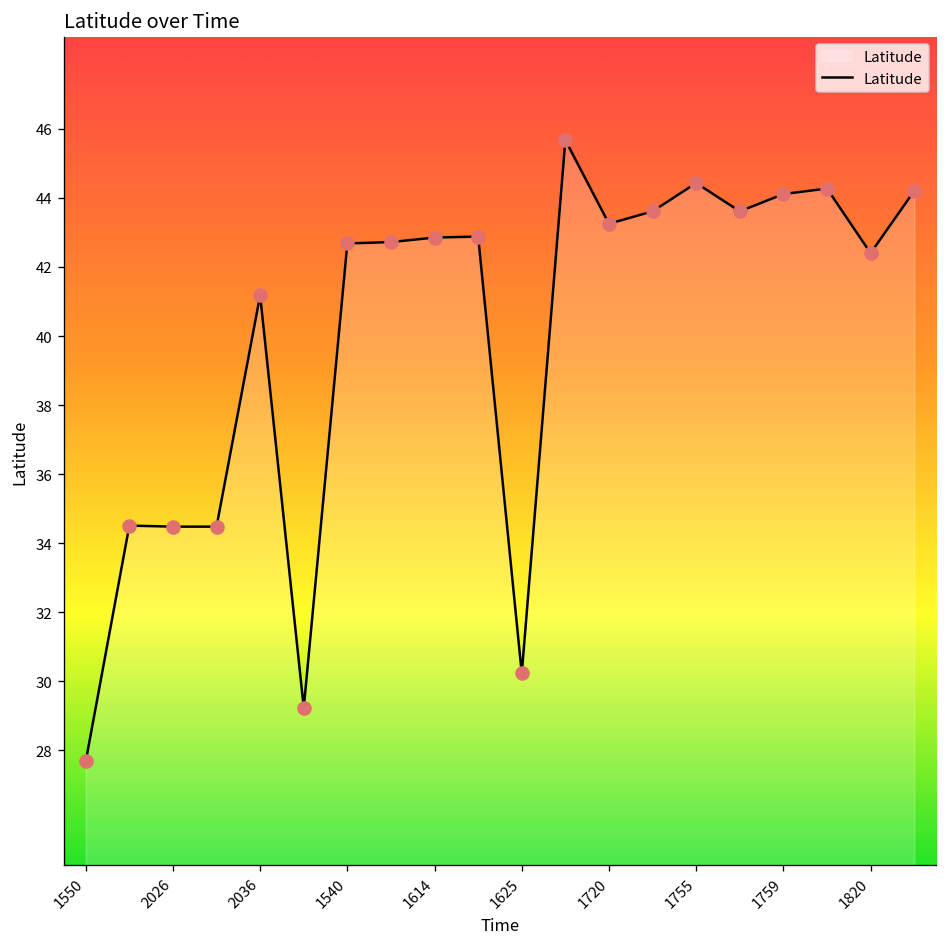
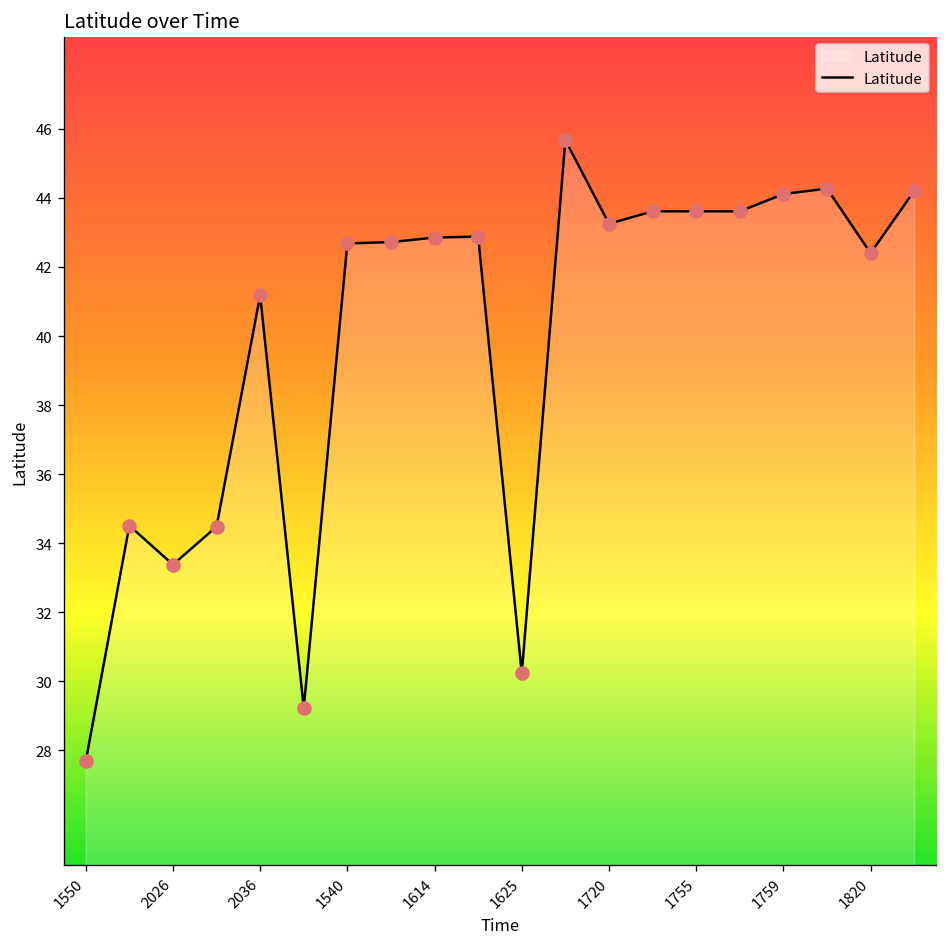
2026: 34.5 -> 33.4
1755: 44.4 -> 43.6
